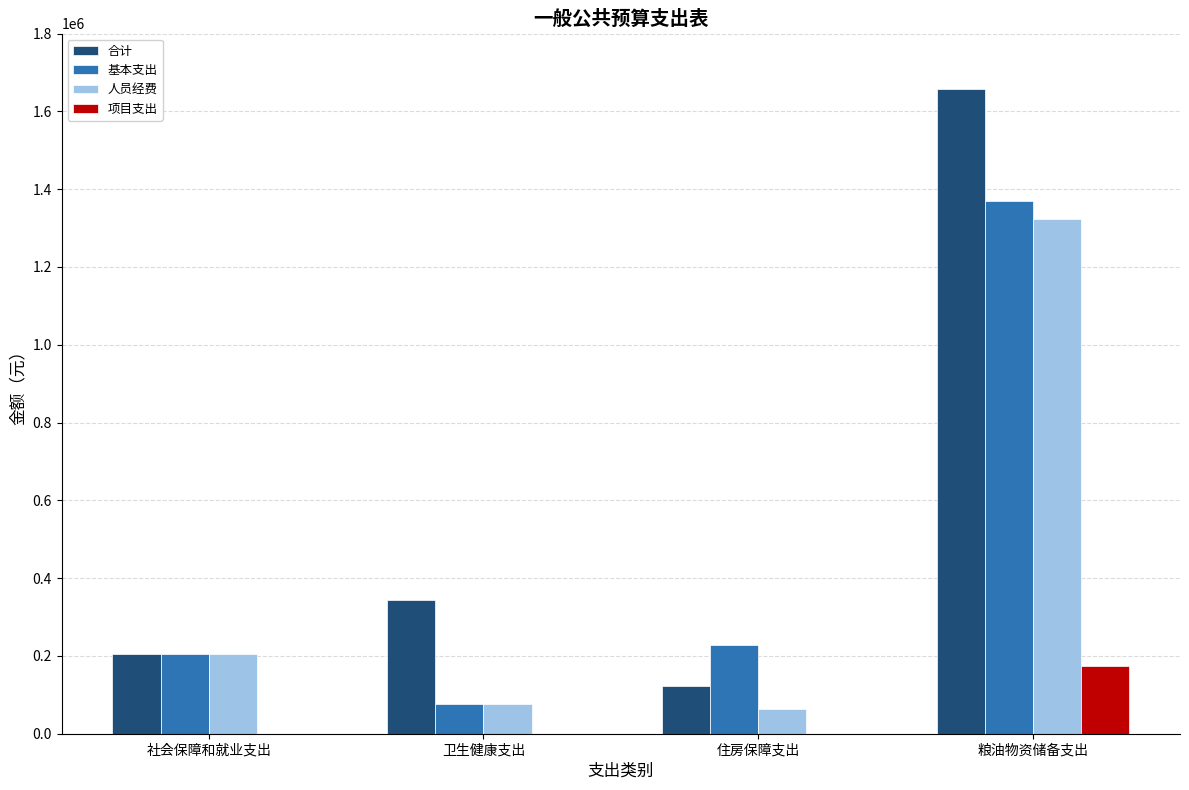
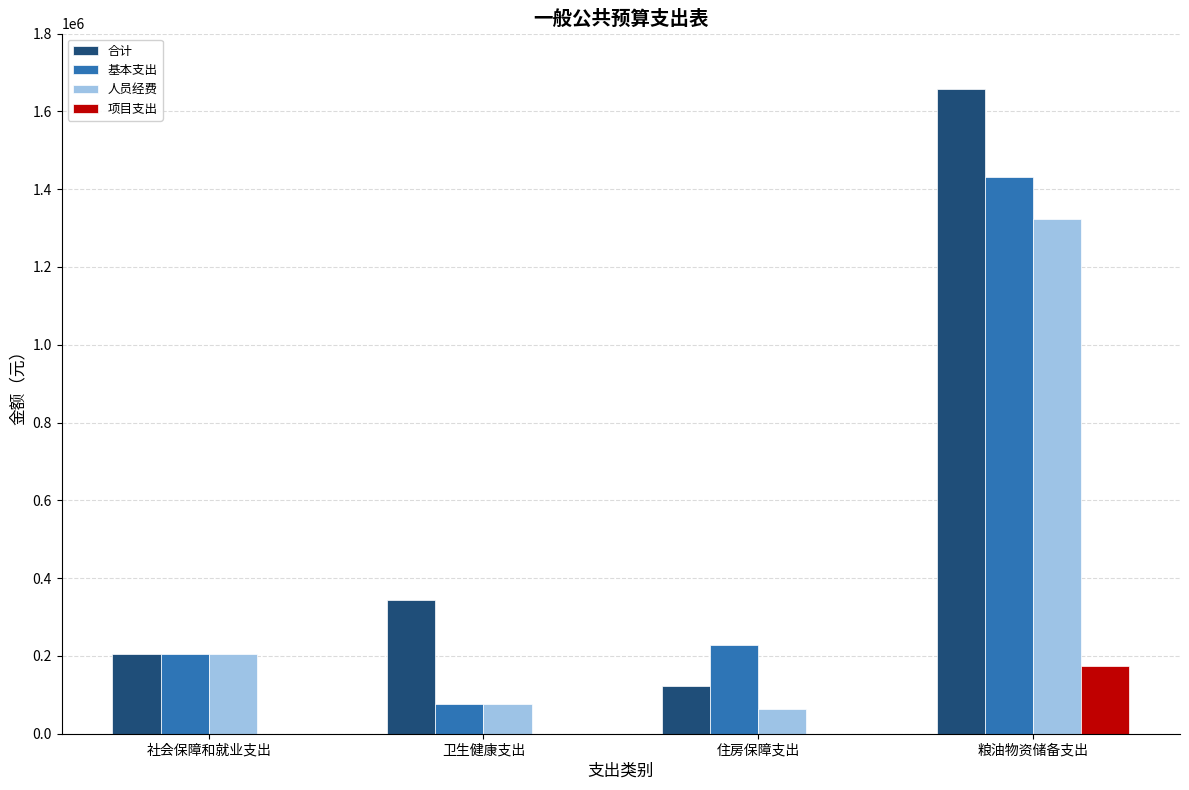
基本支出, 粮油物资储备支出: 1370000 -> 1430000
